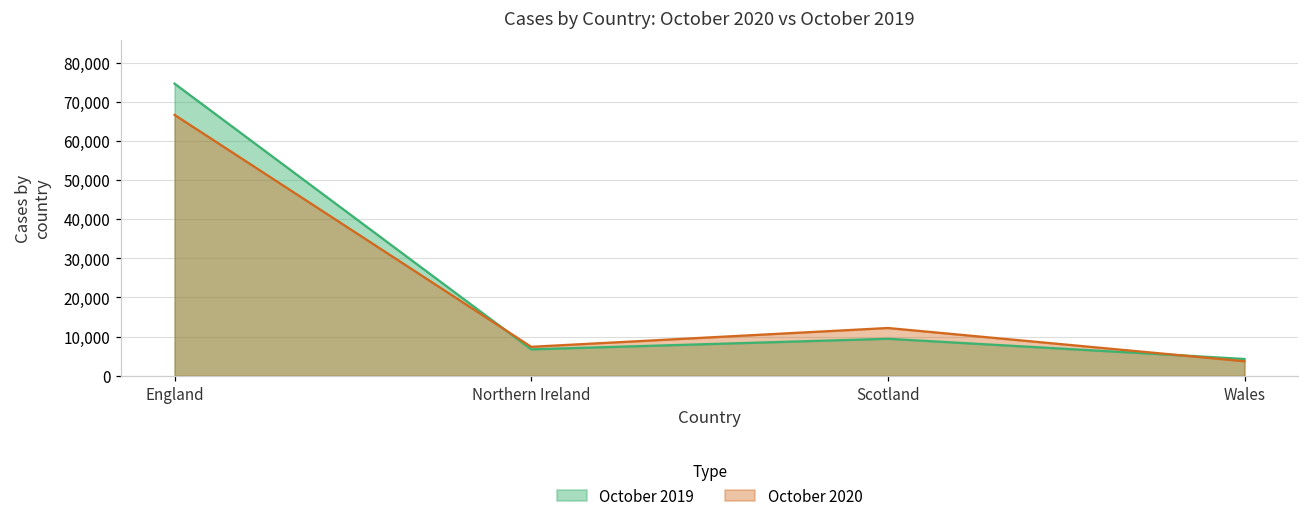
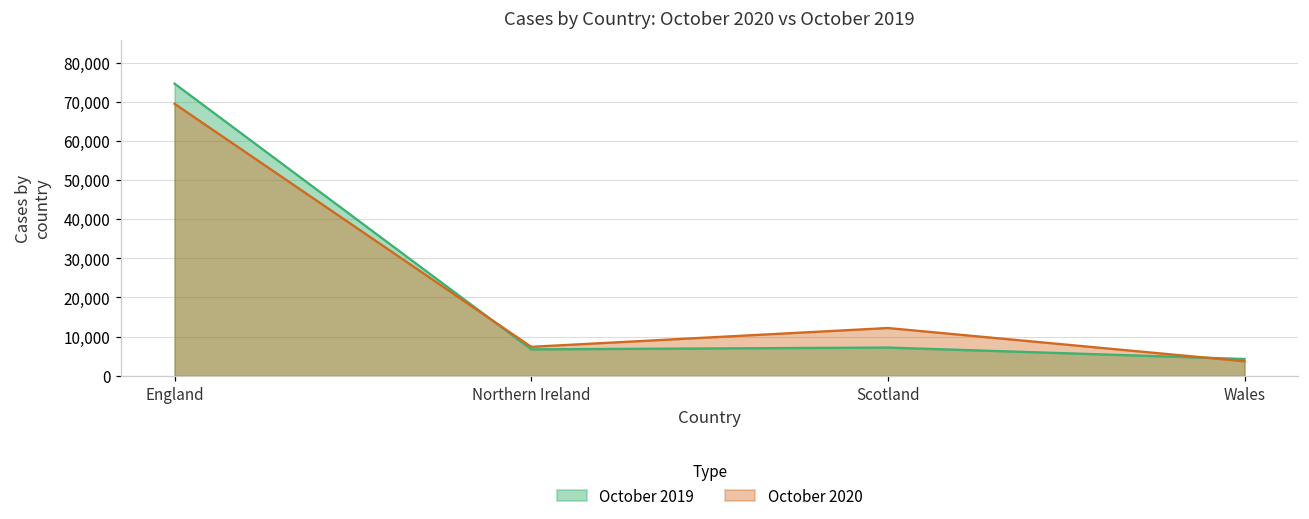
October 2020, England: 67,000 -> 69,000
October 2019, Scotland: 9,000 -> 7,000
